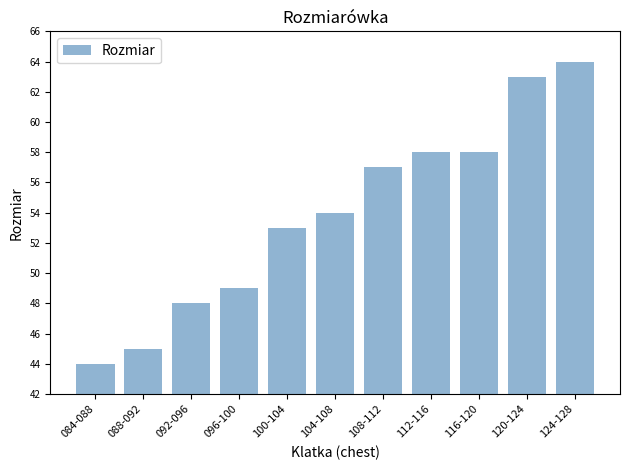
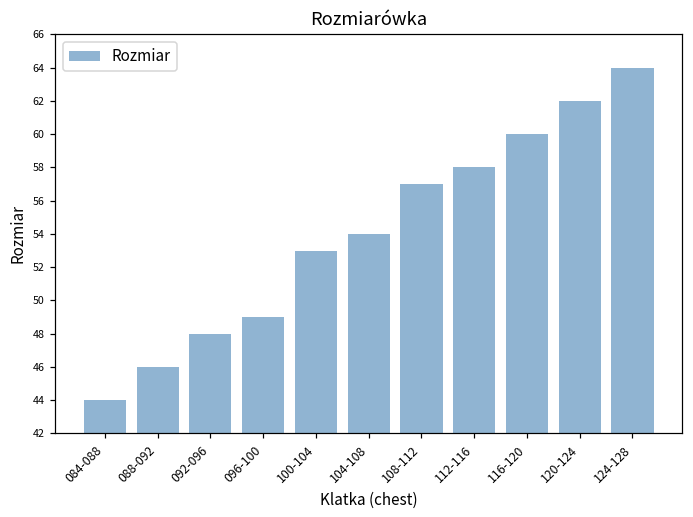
088-092: 45 -> 46
116-120: 58 -> 60
120-124: 63 -> 62
